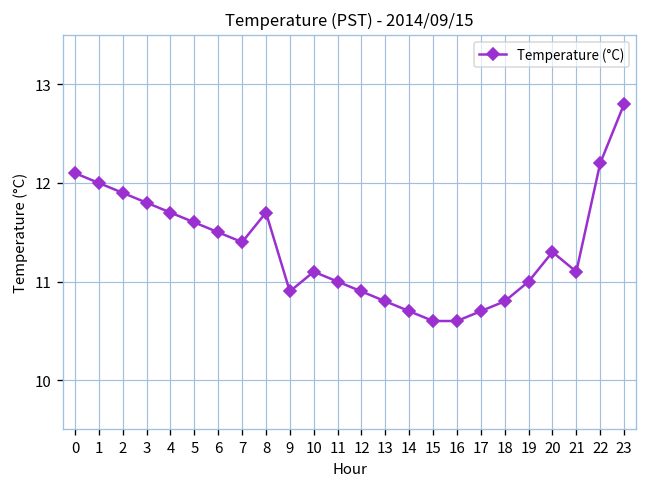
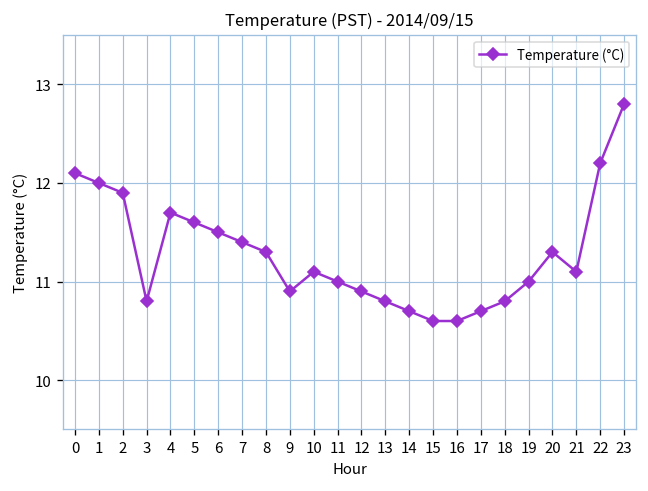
3: 11.8 -> 10.8
8: 11.7 -> 11.3
